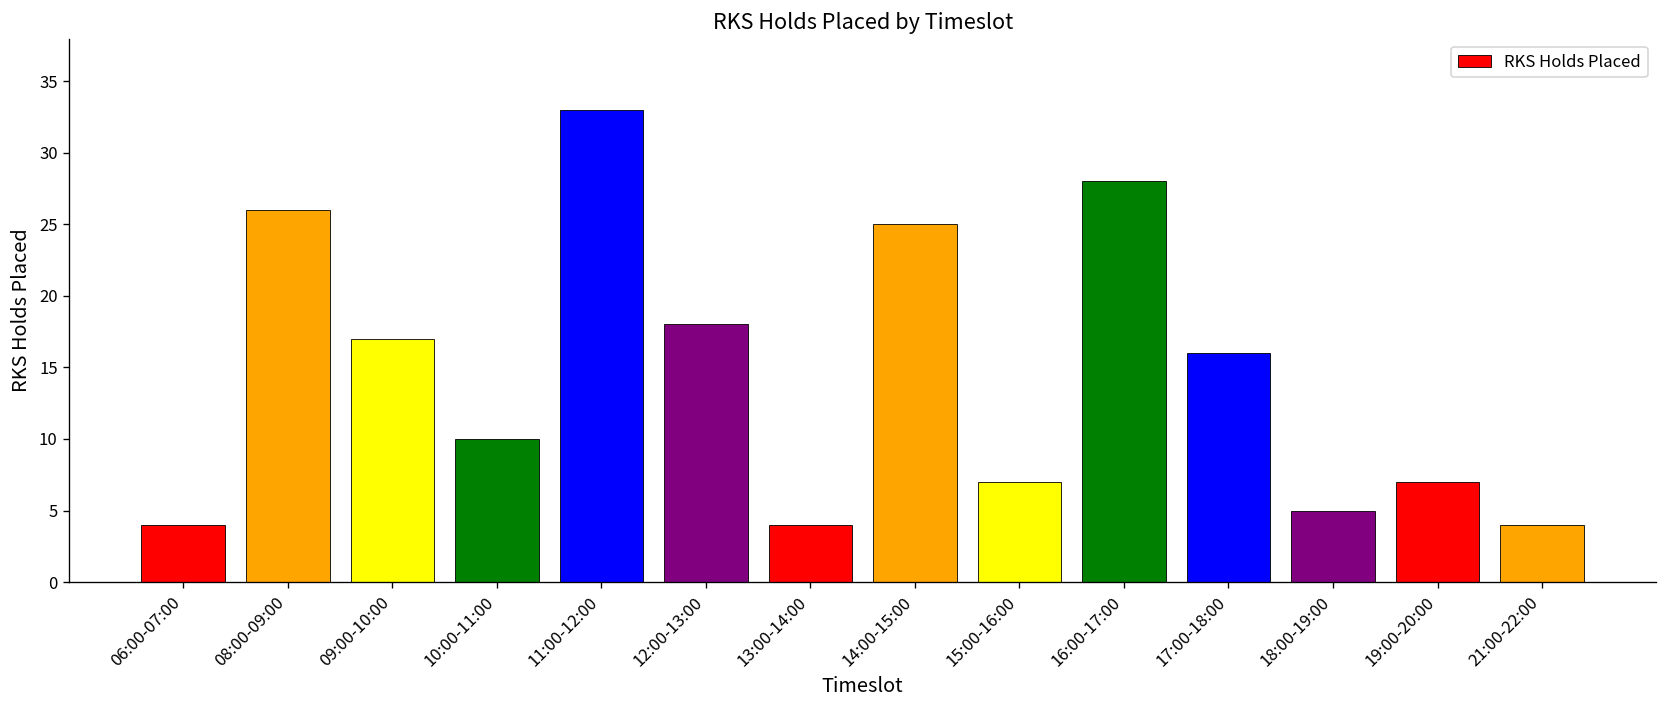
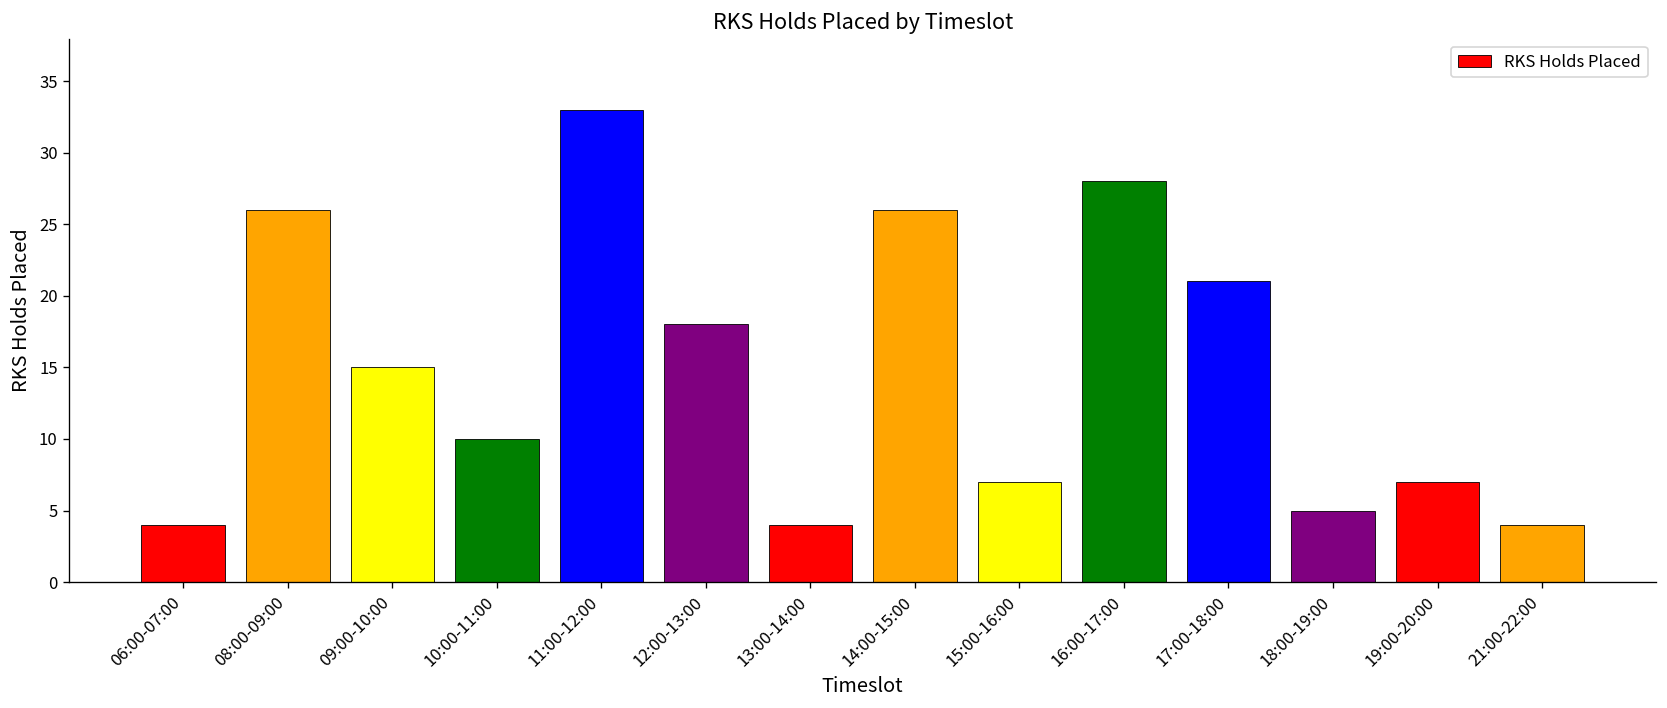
09:00-10:00: 17 -> 15
14:00-15:00: 25 -> 26
17:00-18:00: 16 -> 21
